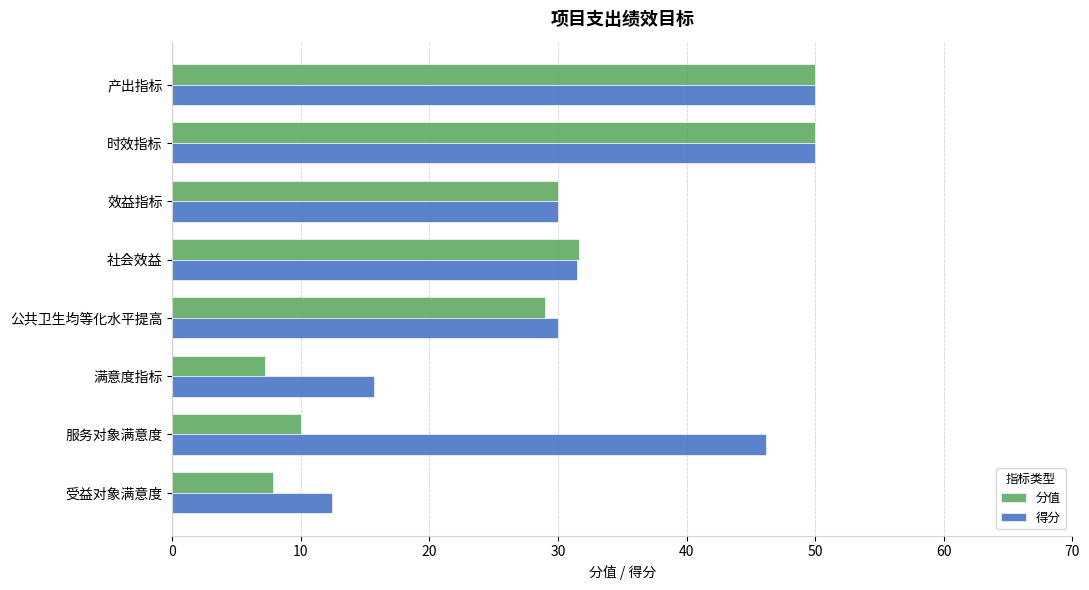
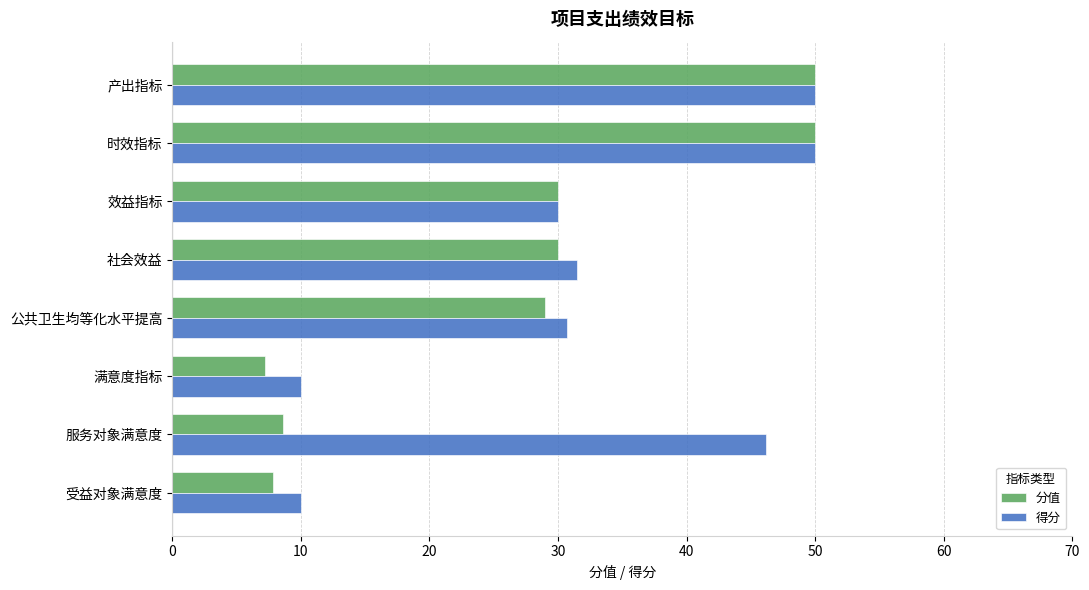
分值, 社会效益: 31.6 -> 30.0
得分, 公共卫生均等化水平提高: 30.0 -> 30.7
得分, 满意度指标: 15.7 -> 10.0
分值, 服务对象满意度: 10.0 -> 8.6
得分, 受益对象满意度: 12.4 -> 10.0
